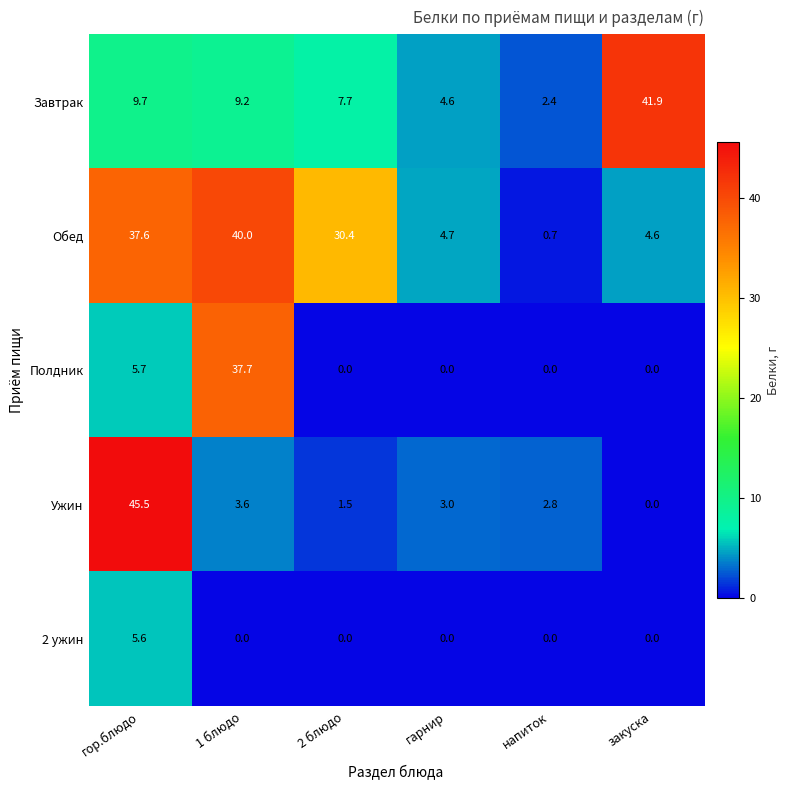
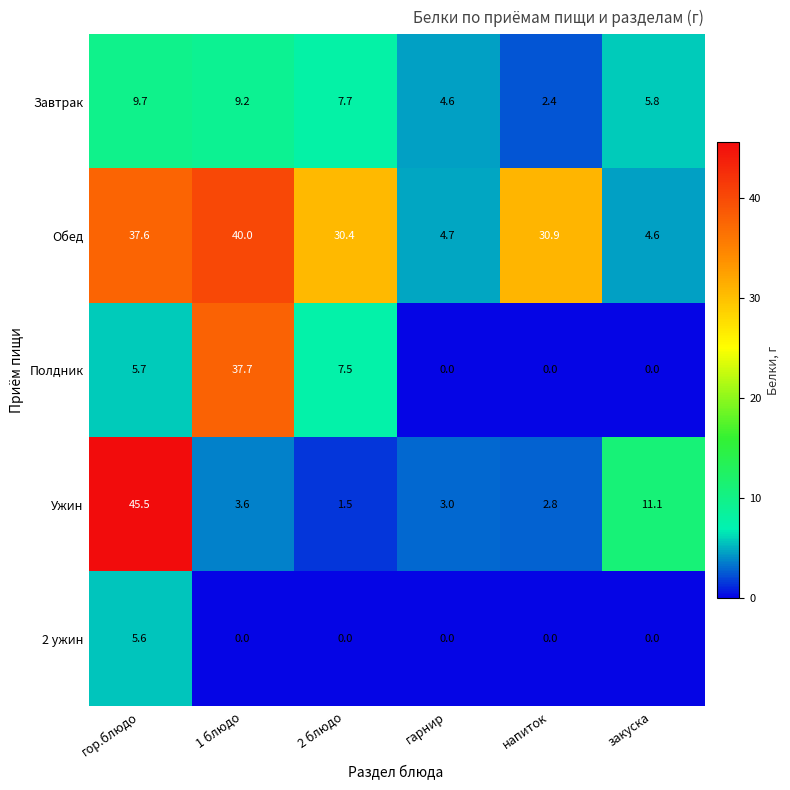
Завтрак, закуска: 41.9 -> 5.8
Обед, напиток: 0.7 -> 30.9
Полдник, 2 блюдо: 0.0 -> 7.5
Ужин, закуска: 0.0 -> 11.1
